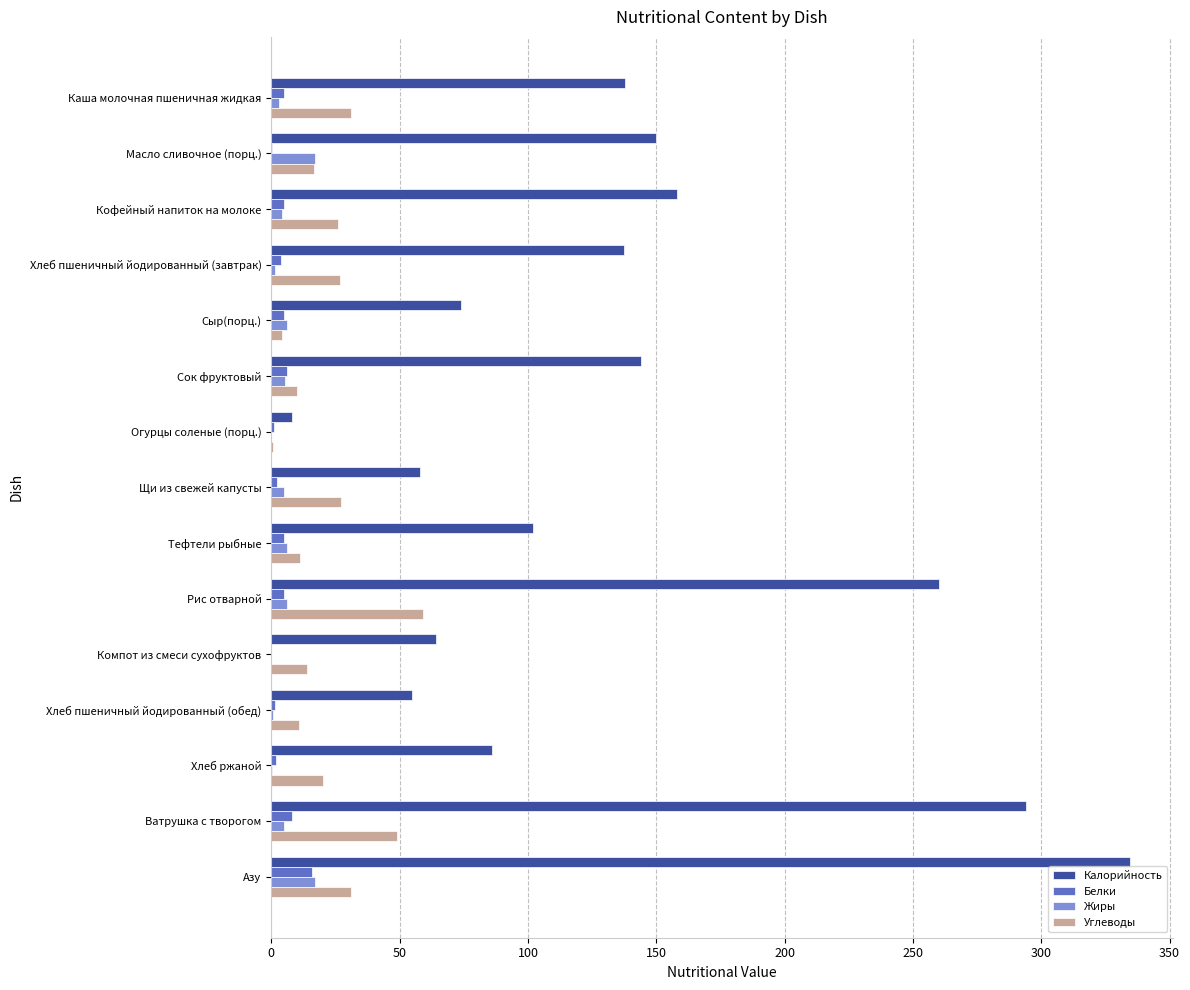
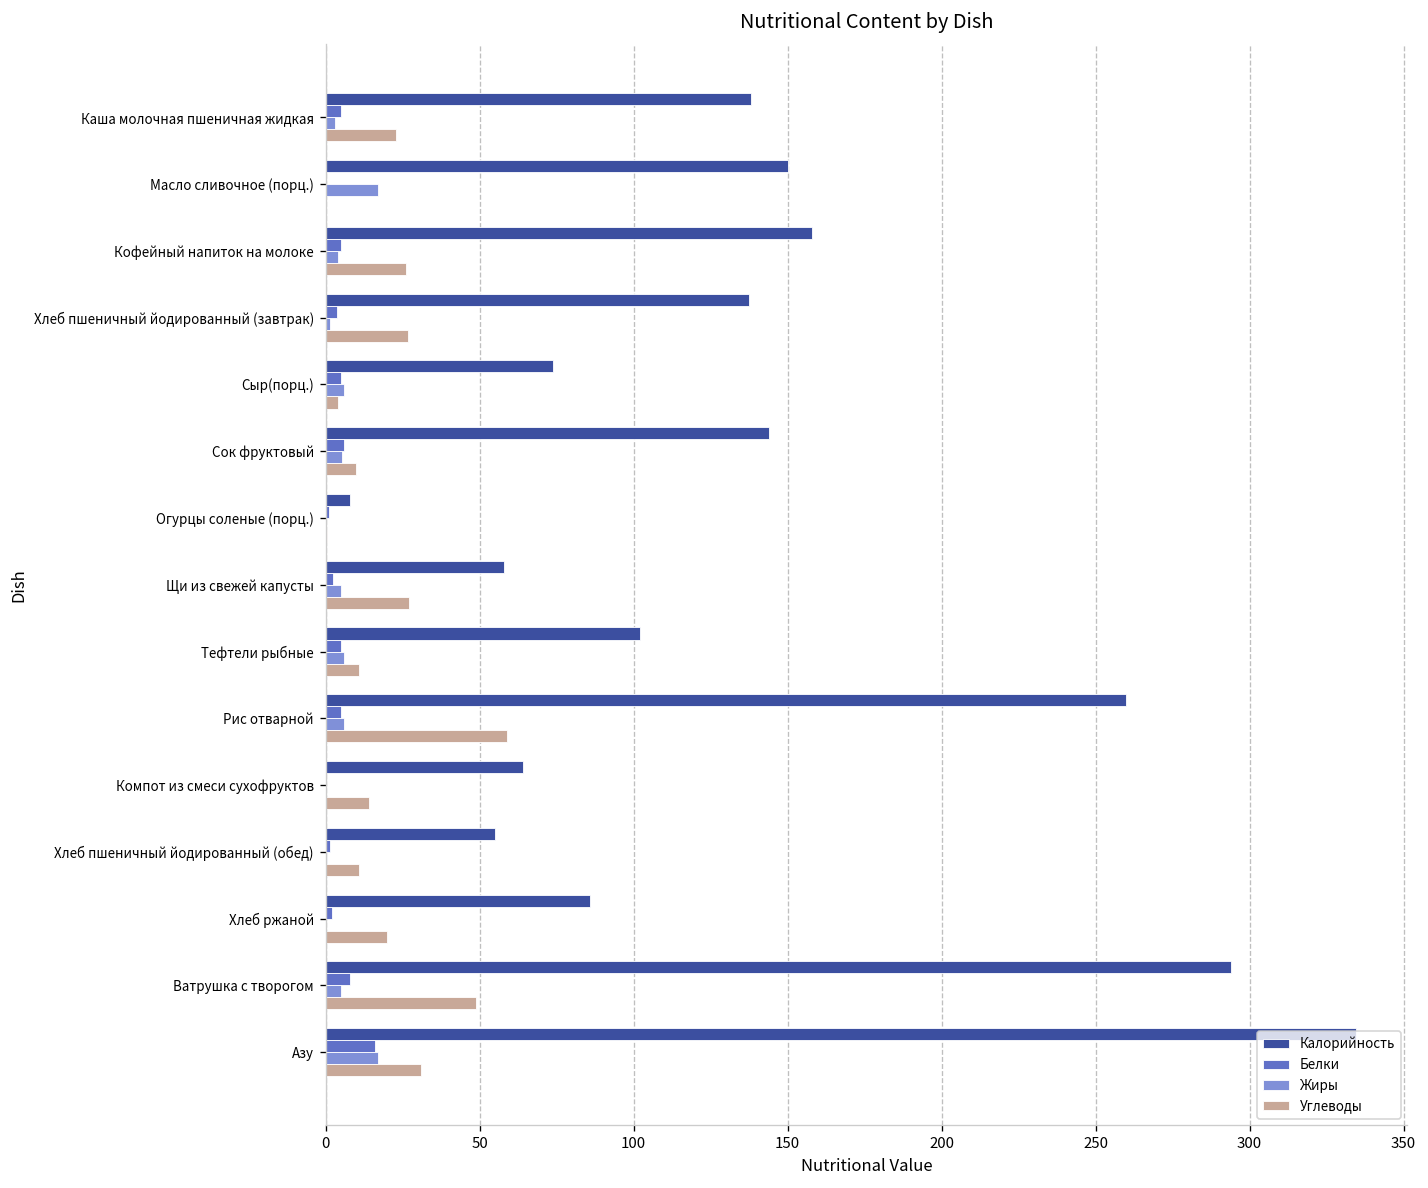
Углеводы, Каша молочная пшеничная жидкая: 31 -> 23
Углеводы, Масло сливочное (порц.): 17 -> 0
